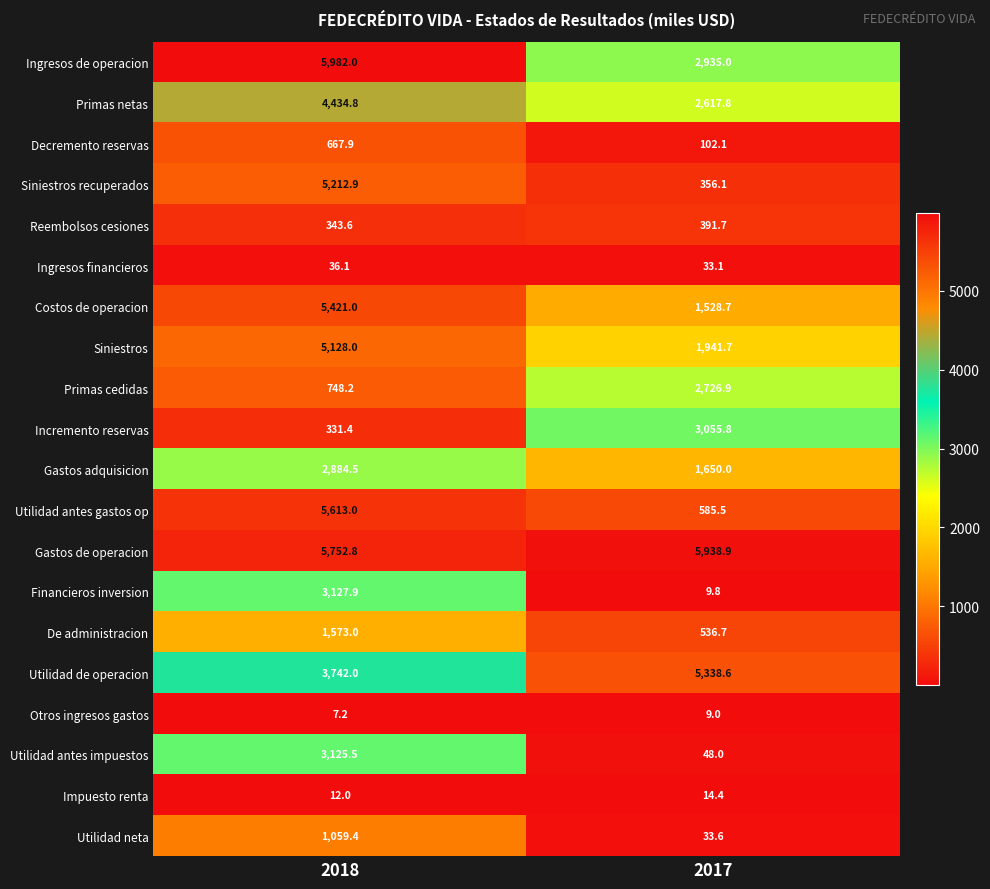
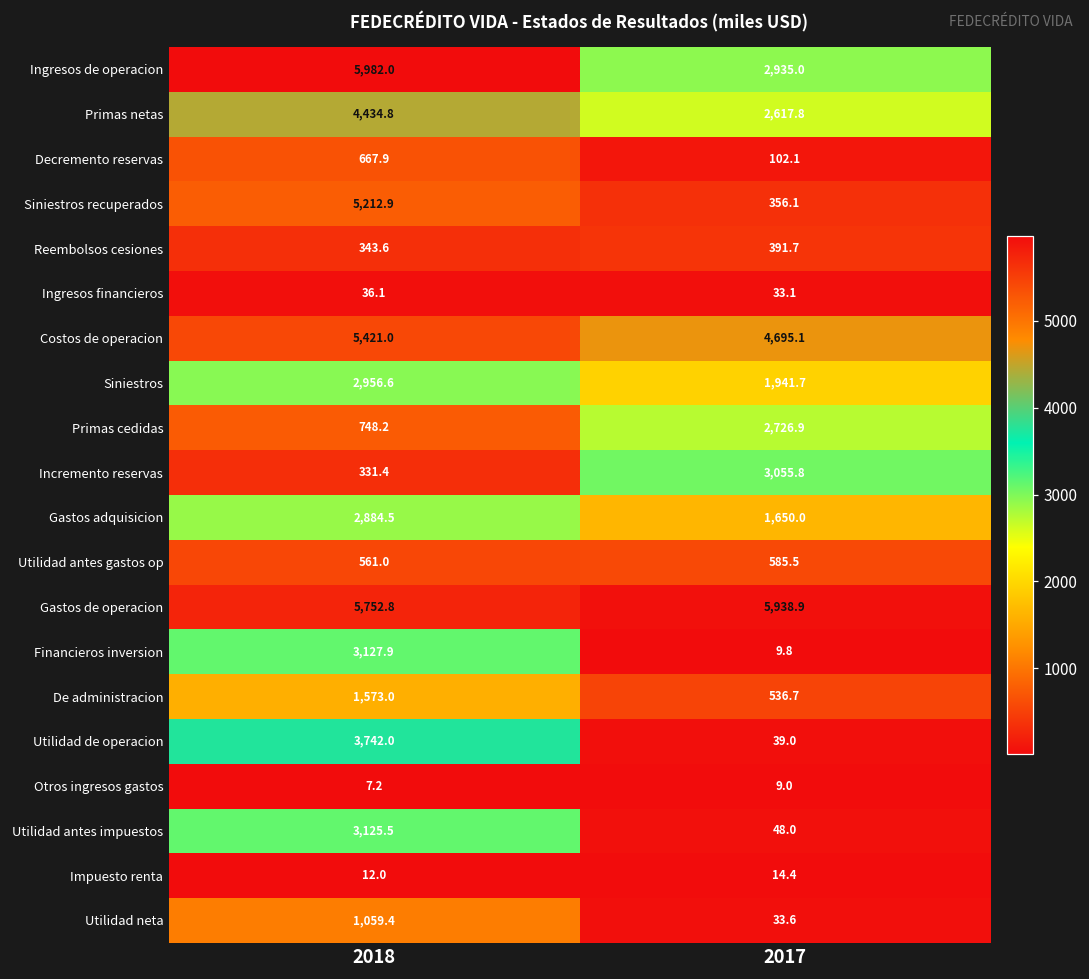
Costos de operacion, 2017: 1,528.7 -> 4,695.1
Siniestros, 2018: 5,128.0 -> 2,956.6
Utilidad antes gastos op, 2018: 5,613.0 -> 561.0
Utilidad de operacion, 2017: 5,338.6 -> 39.0
